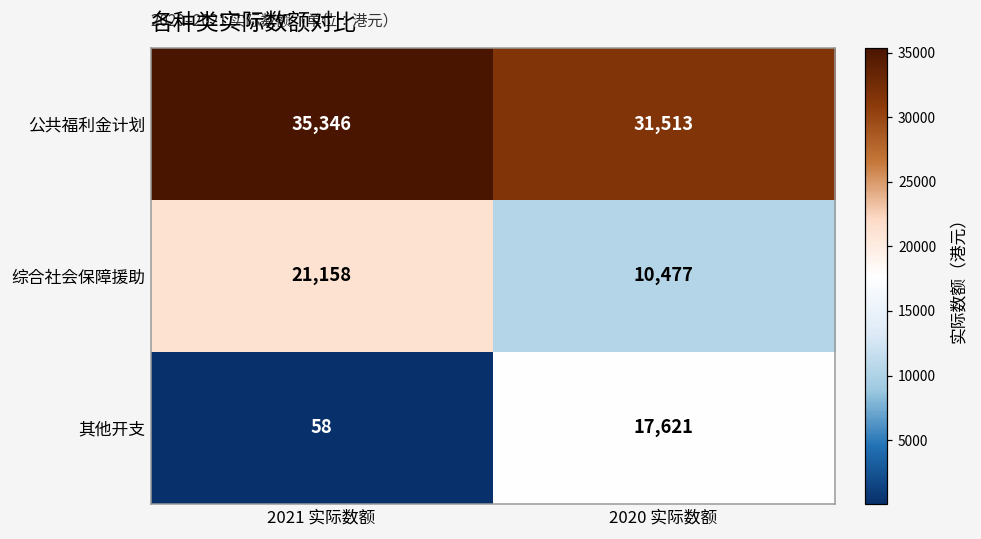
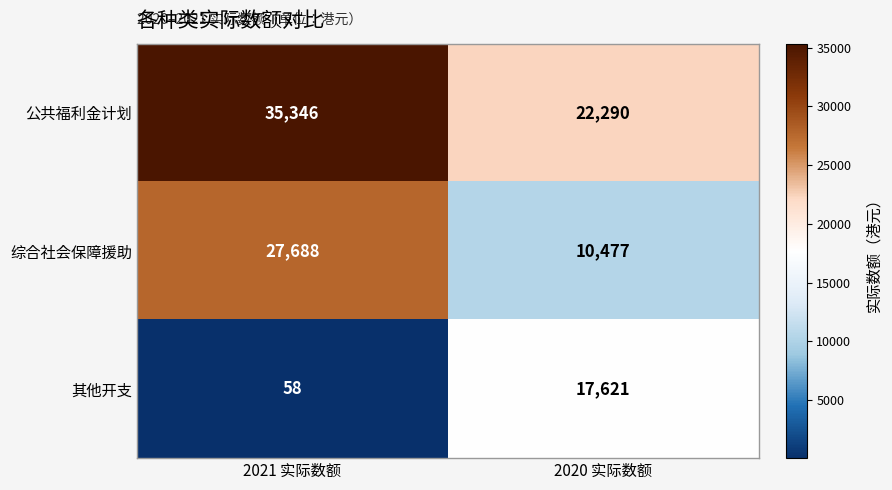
公共福利金计划, 2020 实际数额: 31,513 -> 22,290
综合社会保障援助, 2021 实际数额: 21,158 -> 27,688
